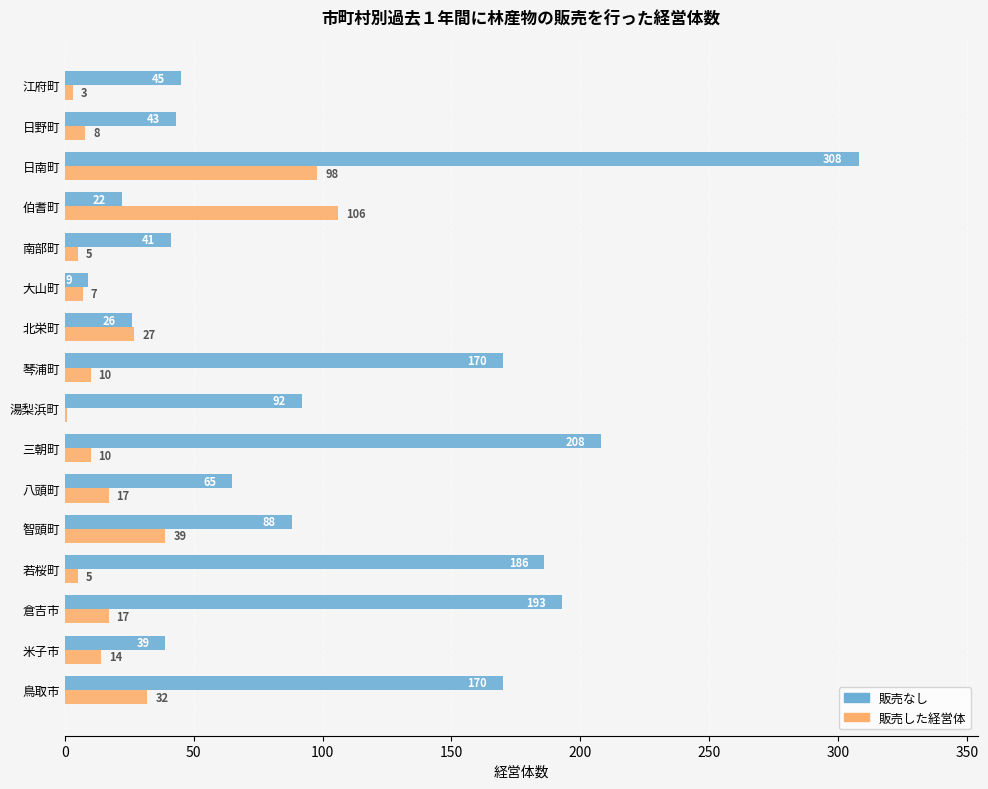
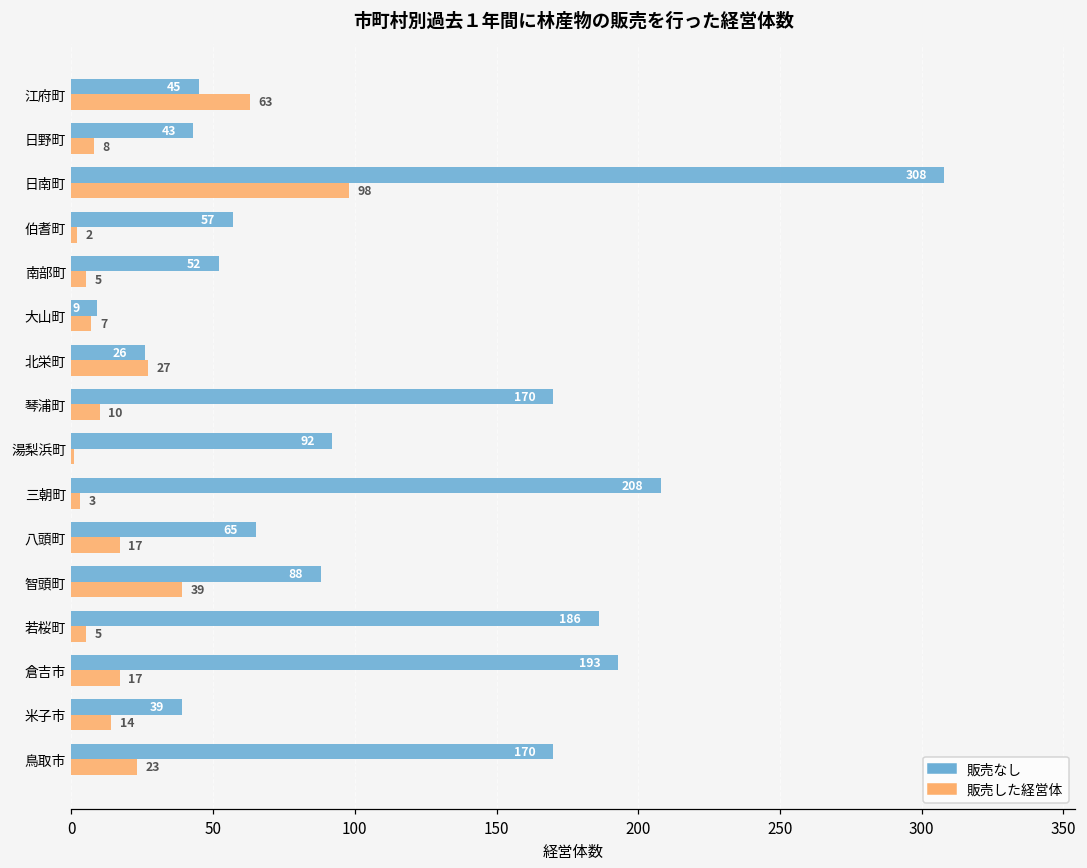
販売した経営体, 江府町: 3 -> 63
販売なし, 伯耆町: 22 -> 57
販売した経営体, 伯耆町: 106 -> 2
販売なし, 南部町: 41 -> 52
販売した経営体, 三朝町: 10 -> 3
販売した経営体, 鳥取市: 32 -> 23
